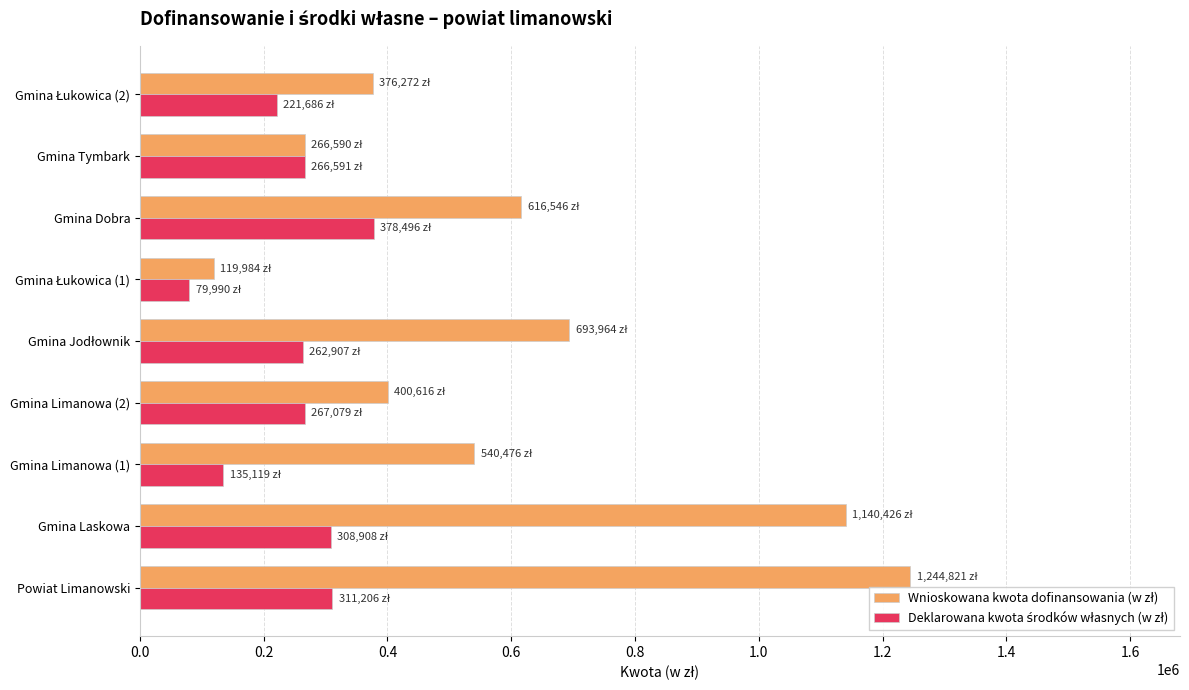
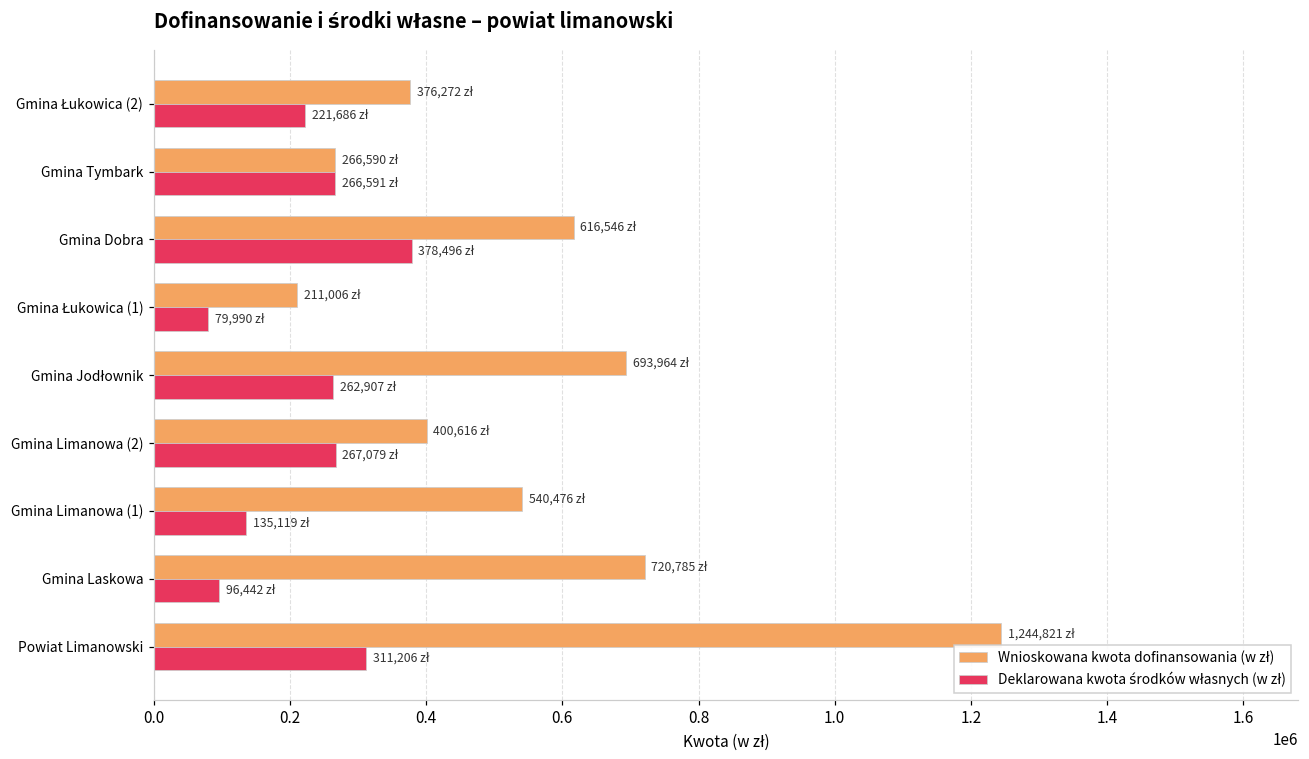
Wnioskowana kwota dofinansowania (w zł), Gmina Łukowica (1): 119,984 -> 211,006
Wnioskowana kwota dofinansowania (w zł), Gmina Laskowa: 1,140,426 -> 720,785
Deklarowana kwota środków własnych (w zł), Gmina Laskowa: 308,908 -> 96,442
